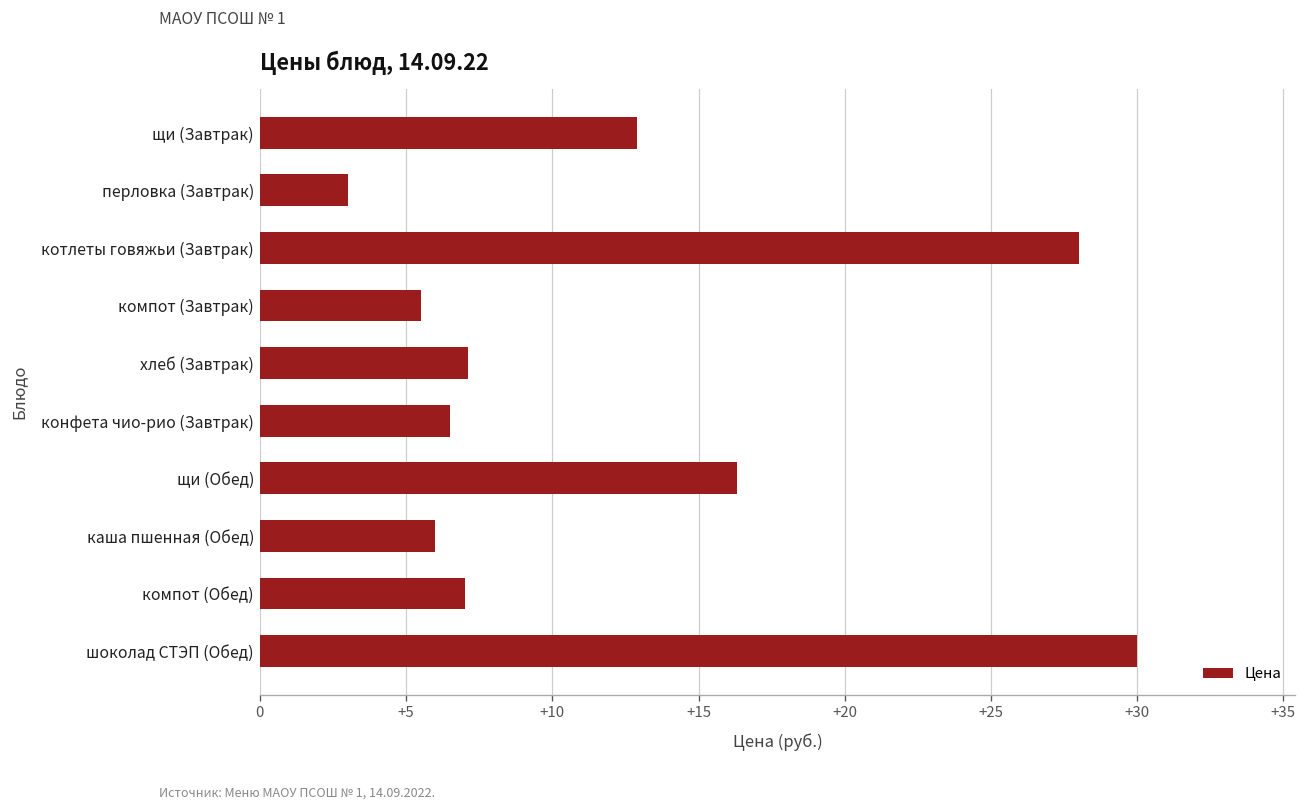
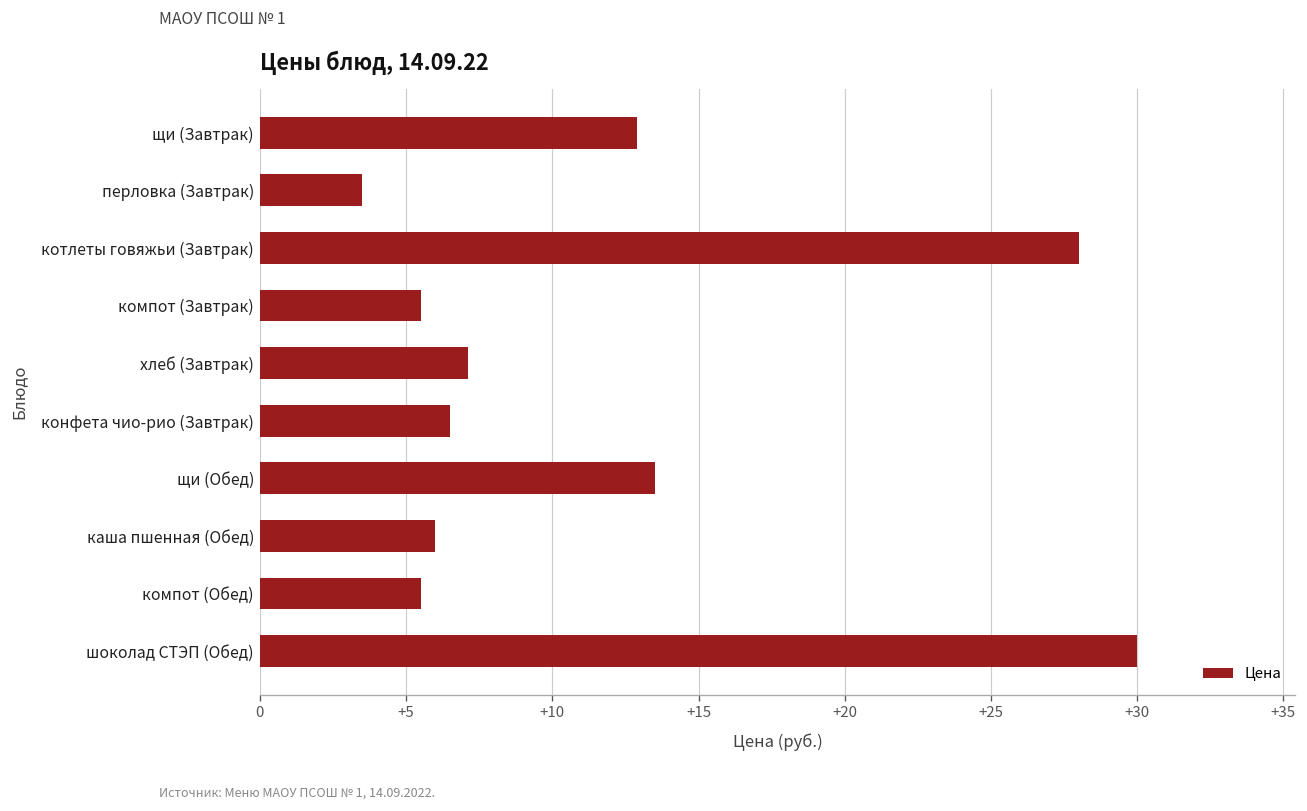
перловка (Завтрак): +3.0 -> +3.5
щи (Обед): +16.3 -> +13.5
компот (Обед): +7.0 -> +5.5
